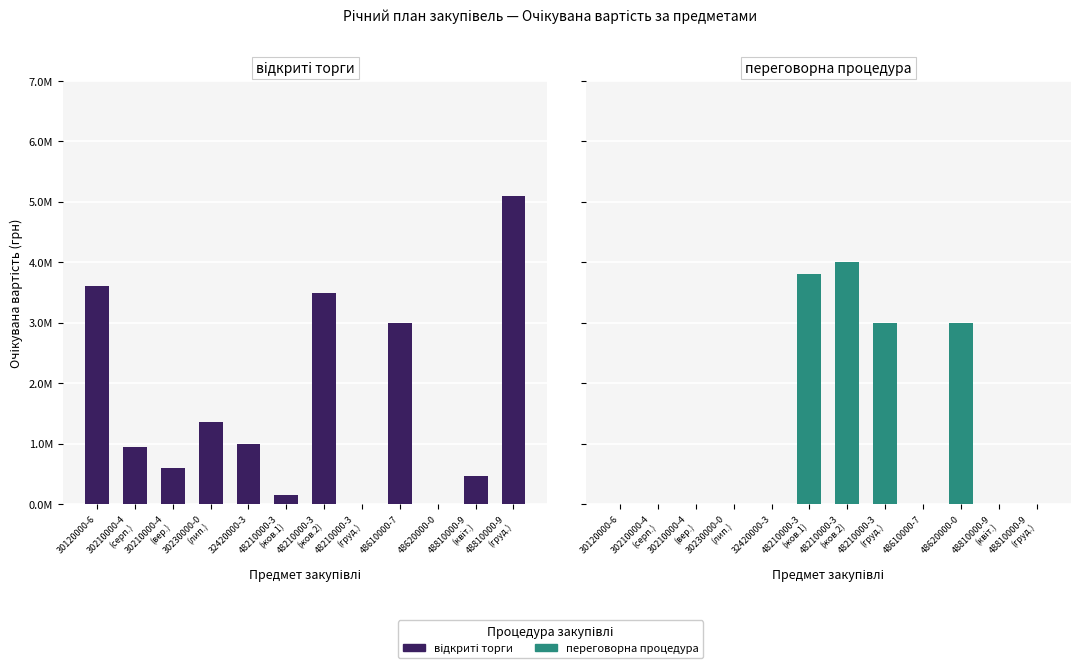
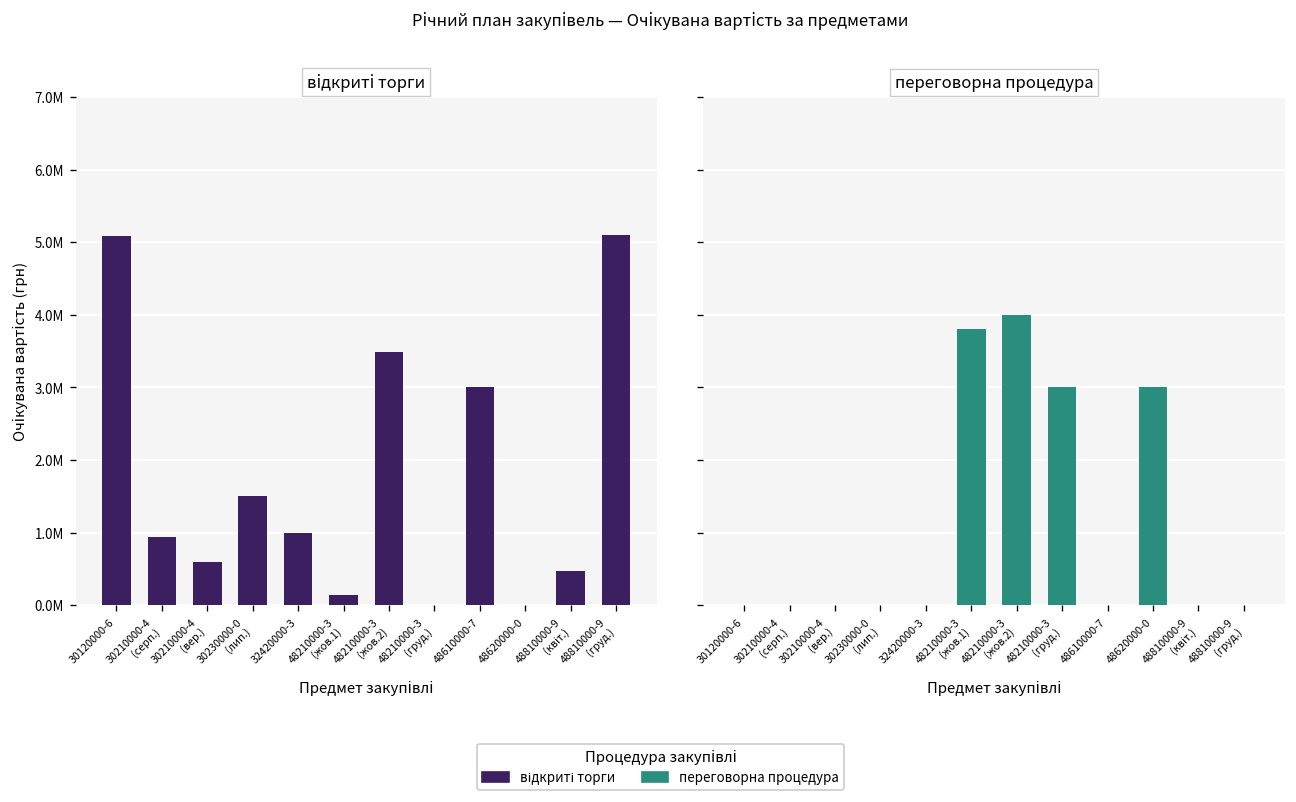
відкриті торги, 30120000-6: 3600000 -> 5100000
відкриті торги, 30230000-0 (лип.): 1400000 -> 1500000
